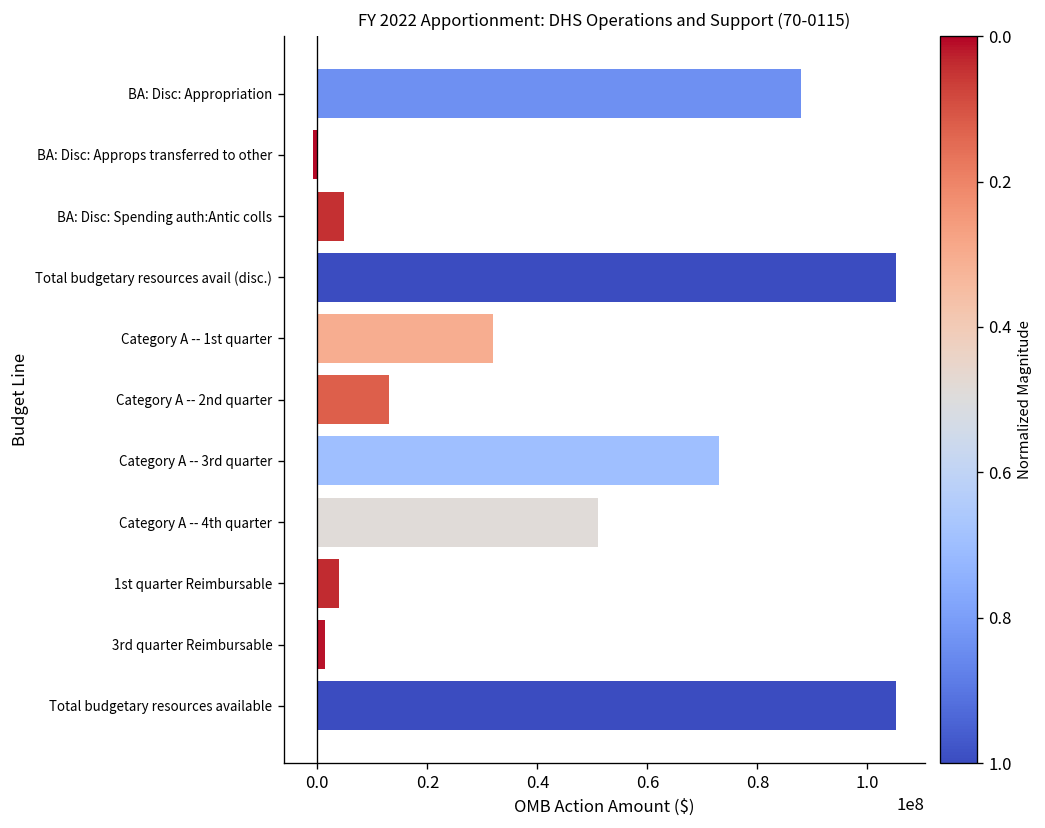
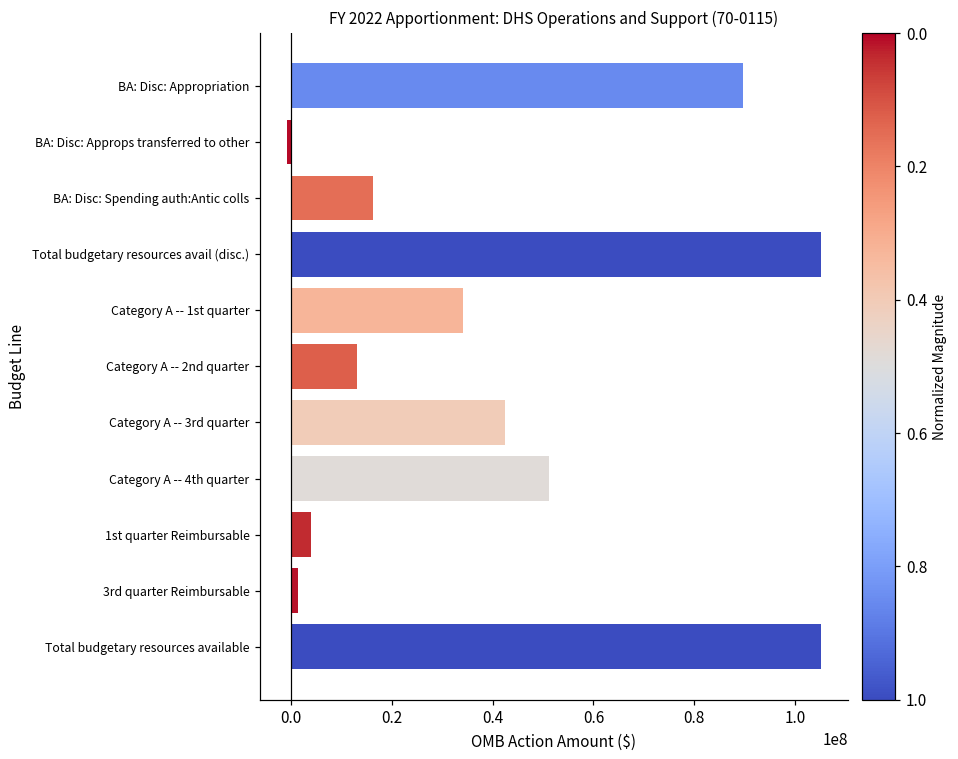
BA: Disc: Appropriation: 88000000 -> 90000000
BA: Disc: Spending auth:Antic colls: 5000000 -> 16000000
Category A -- 1st quarter: 32000000 -> 34000000
Category A -- 3rd quarter: 73000000 -> 42000000
